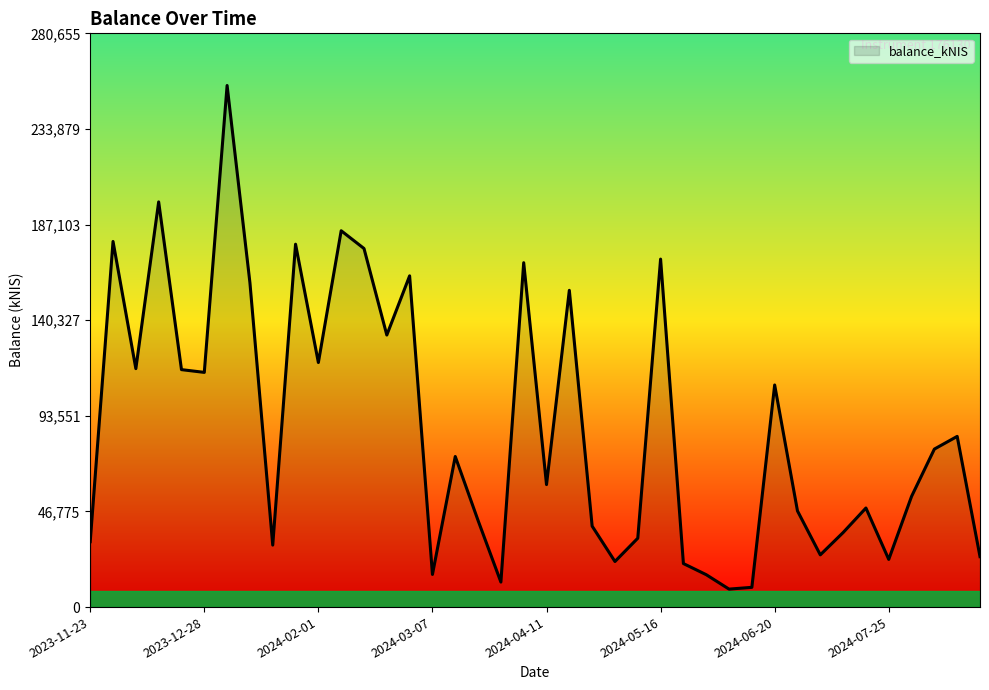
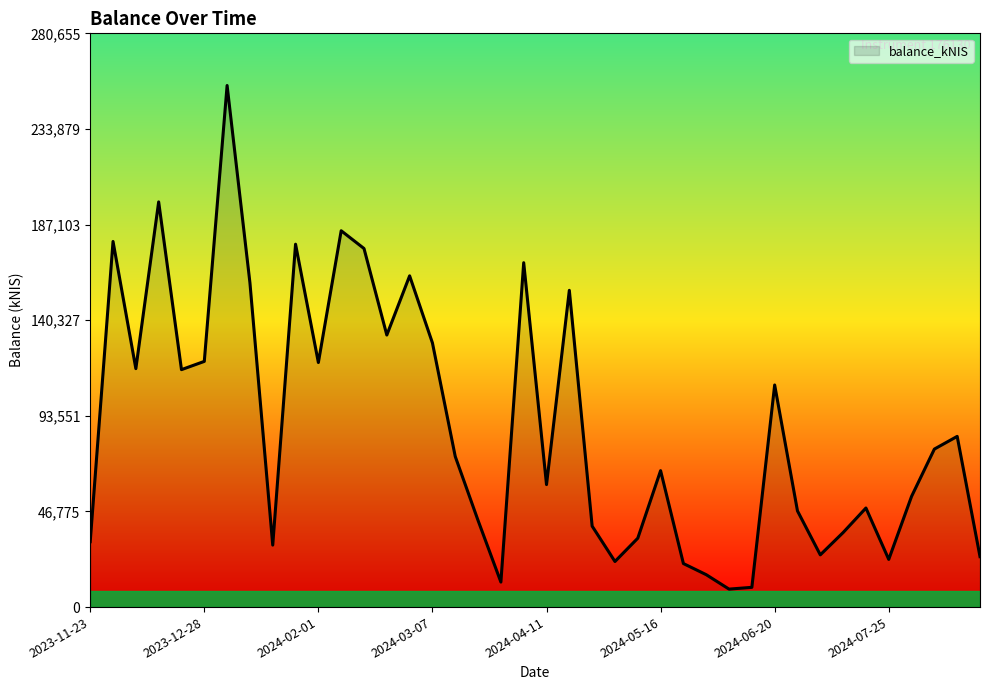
2023-12-28: 115,000 -> 120,000
2024-03-07: 16,000 -> 129,000
2024-05-16: 170,000 -> 67,000
